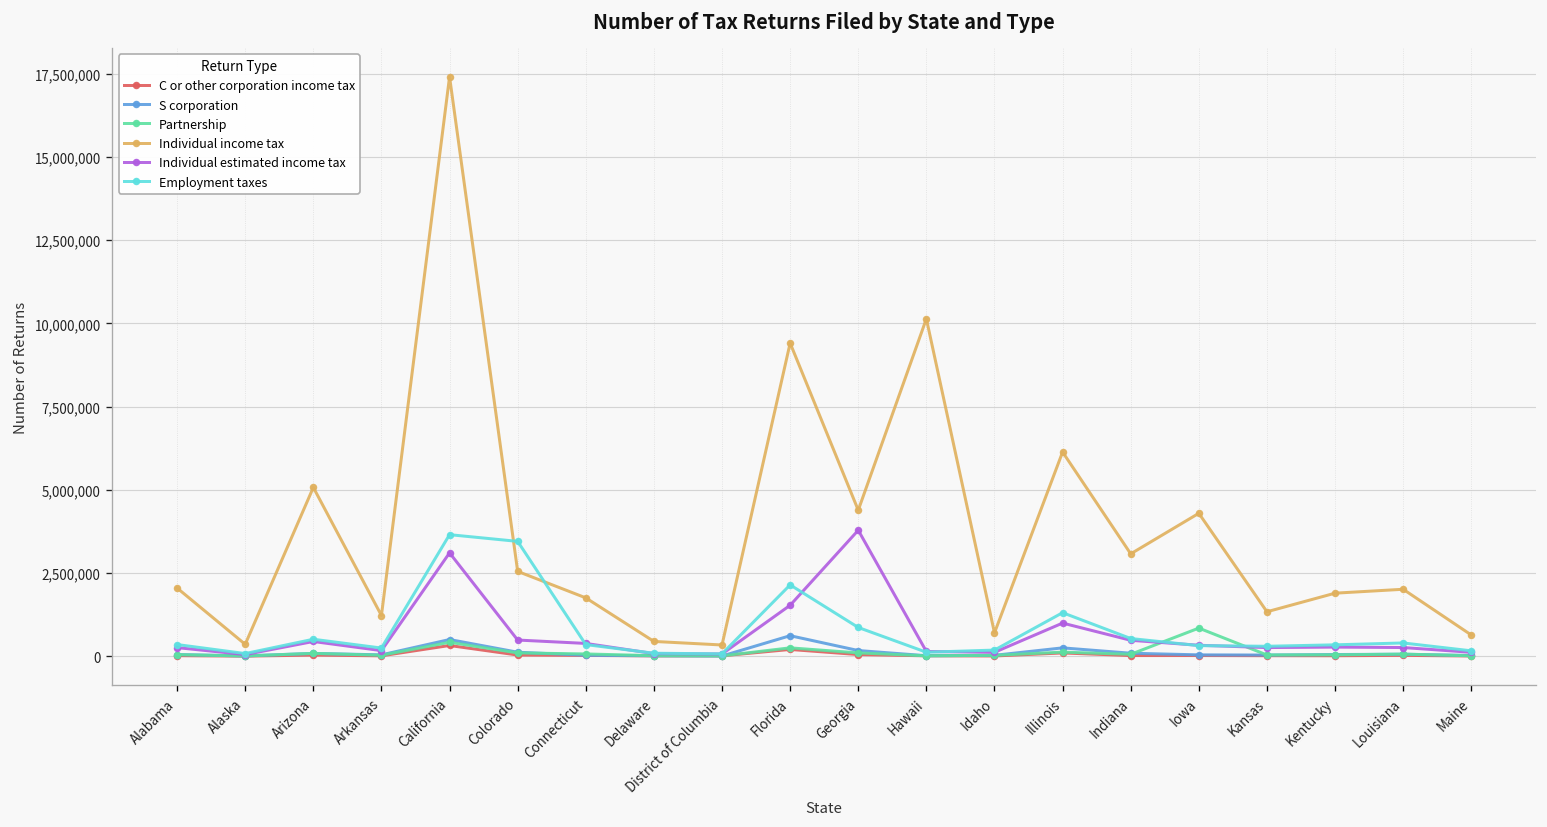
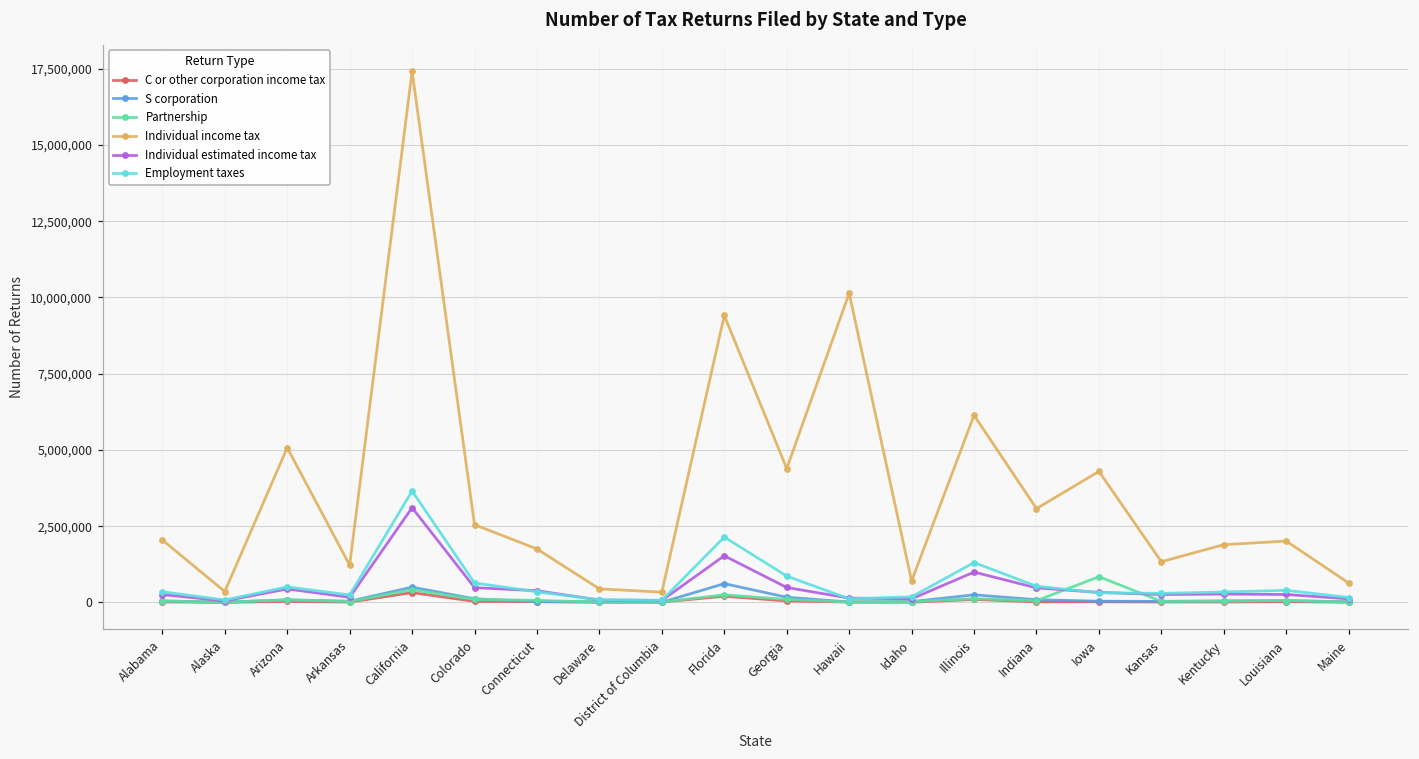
Employment taxes, Colorado: 3,500,000 -> 600,000
Individual estimated income tax, Georgia: 3,800,000 -> 500,000
